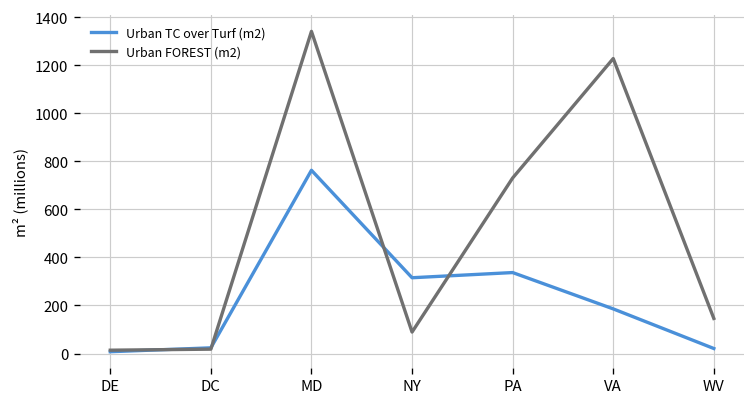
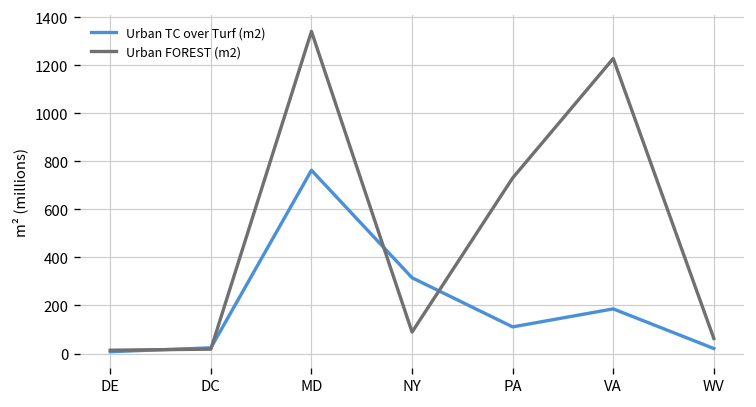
Urban TC over Turf (m2), PA: 340 -> 110
Urban FOREST (m2), WV: 150 -> 60
